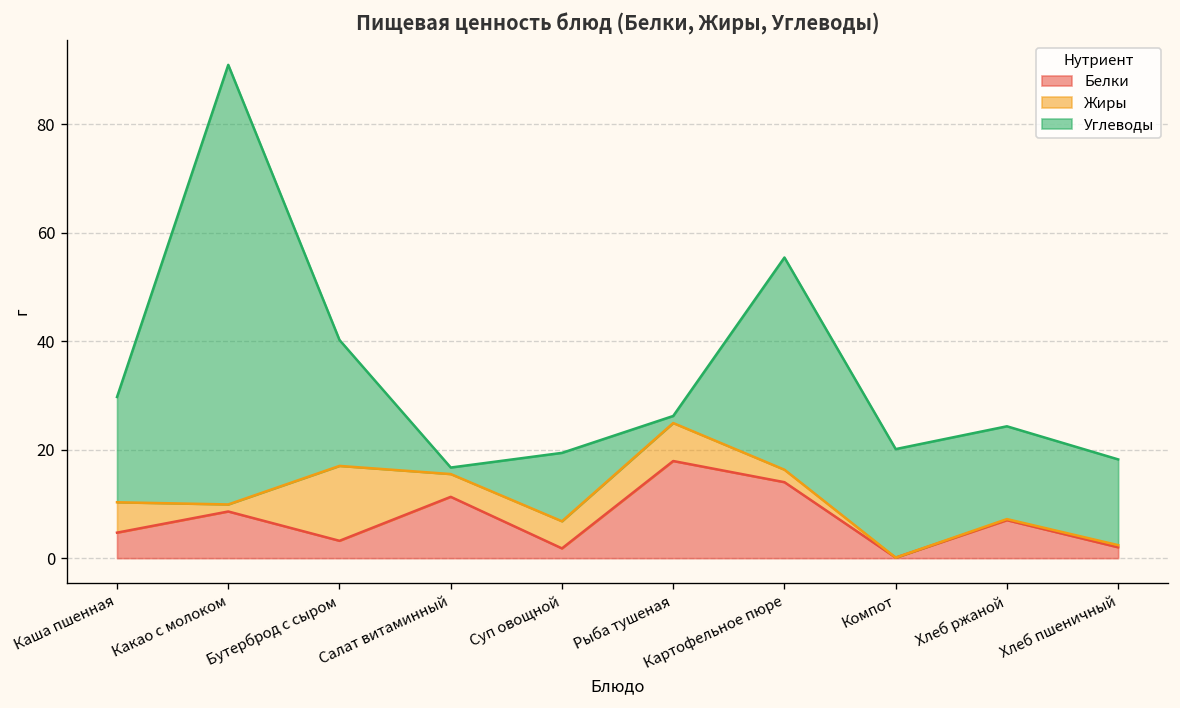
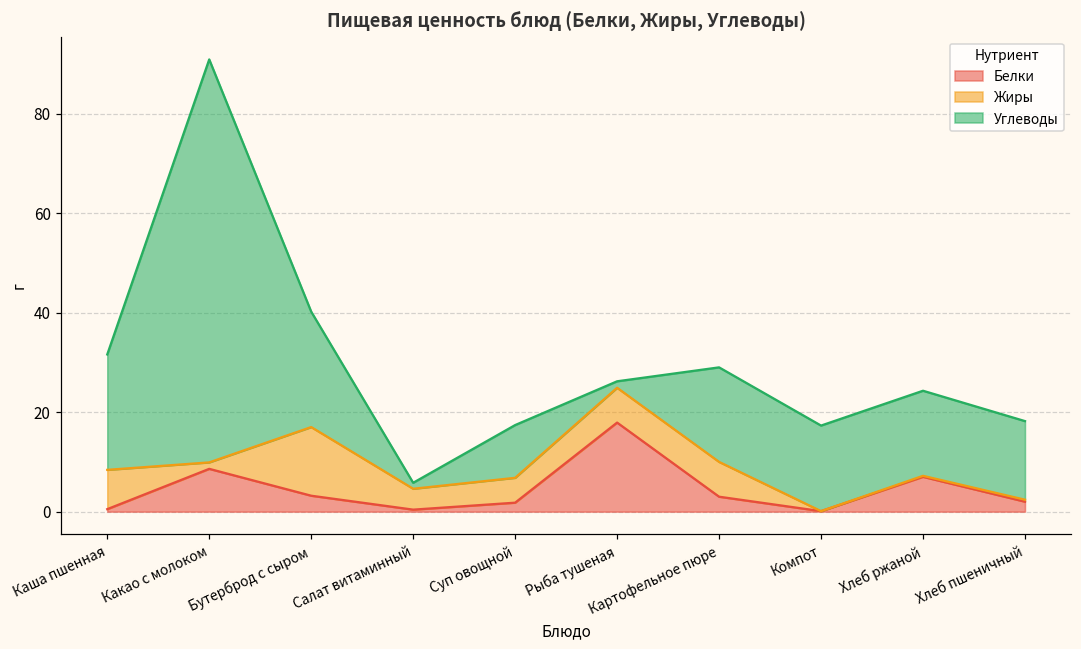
Белки, Каша пшенная: 5 -> 1
Жиры, Каша пшенная: 6 -> 8
Углеводы, Каша пшенная: 19 -> 23
Белки, Салат витаминный: 11 -> 0
Углеводы, Суп овощной: 13 -> 11
Белки, Картофельное пюре: 14 -> 3
Жиры, Картофельное пюре: 2 -> 7
Углеводы, Картофельное пюре: 39 -> 19
Углеводы, Компот: 20 -> 17
